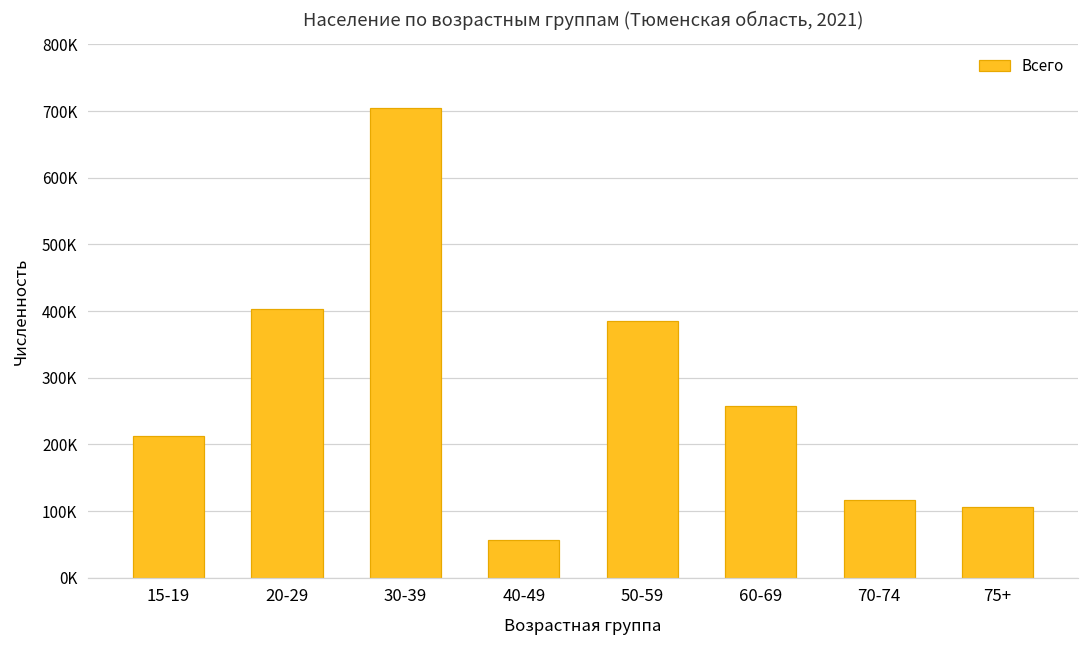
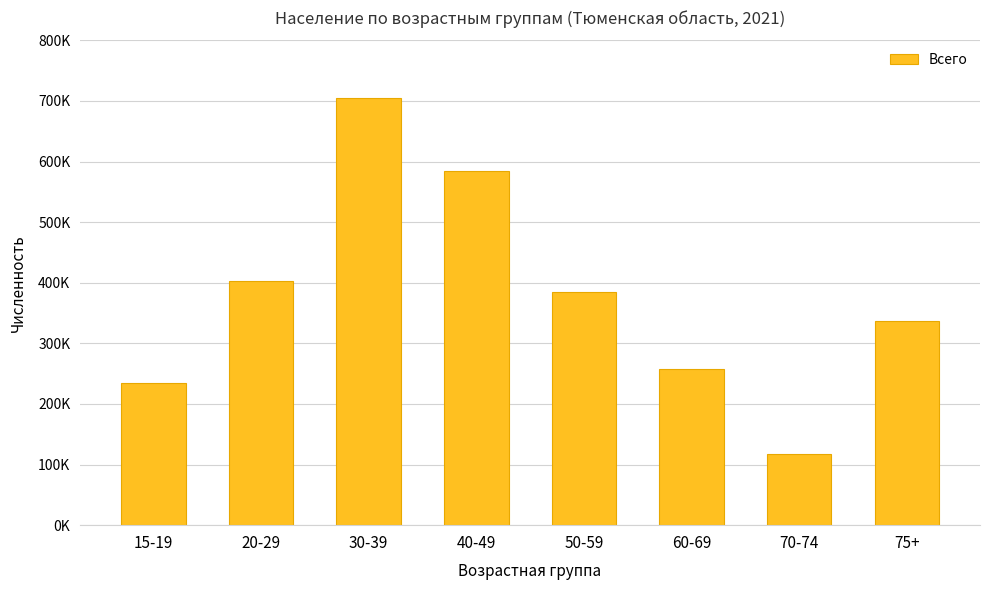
15-19: 210000 -> 240000
40-49: 60000 -> 580000
75+: 110000 -> 340000
